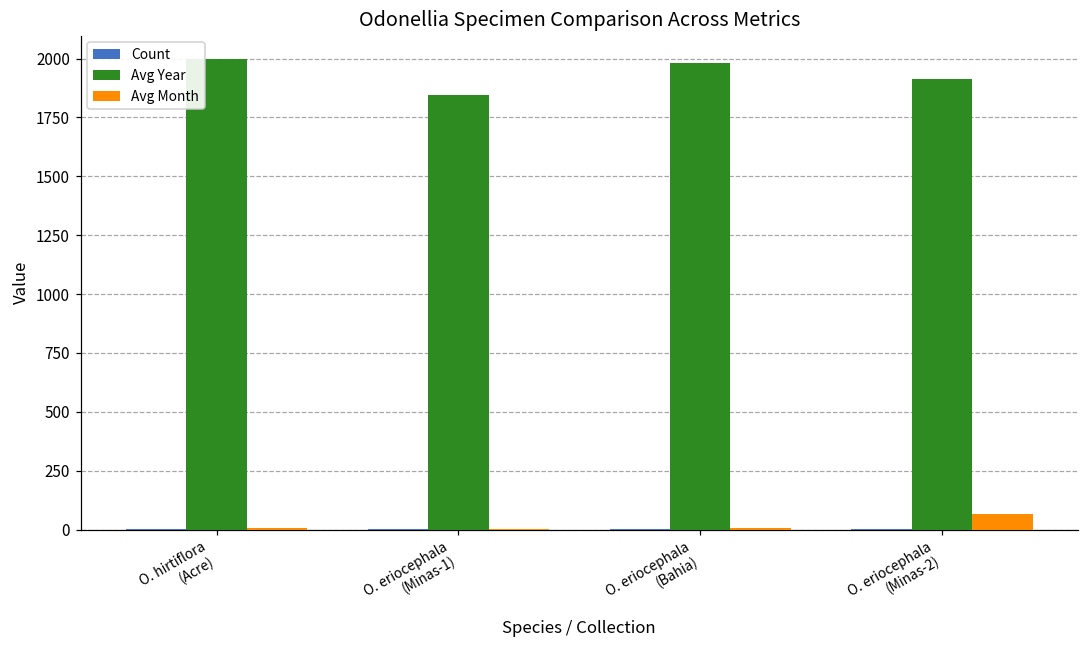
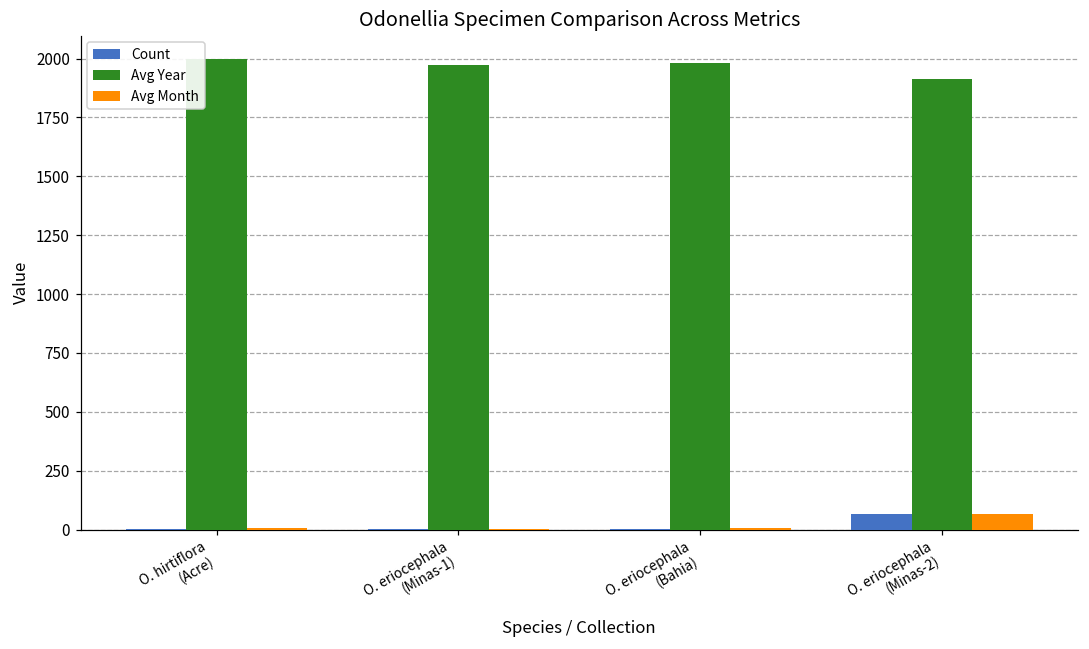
Avg Year, O. eriocephala (Minas-1): 1850 -> 1970
Count, O. eriocephala (Minas-2): 0 -> 70
